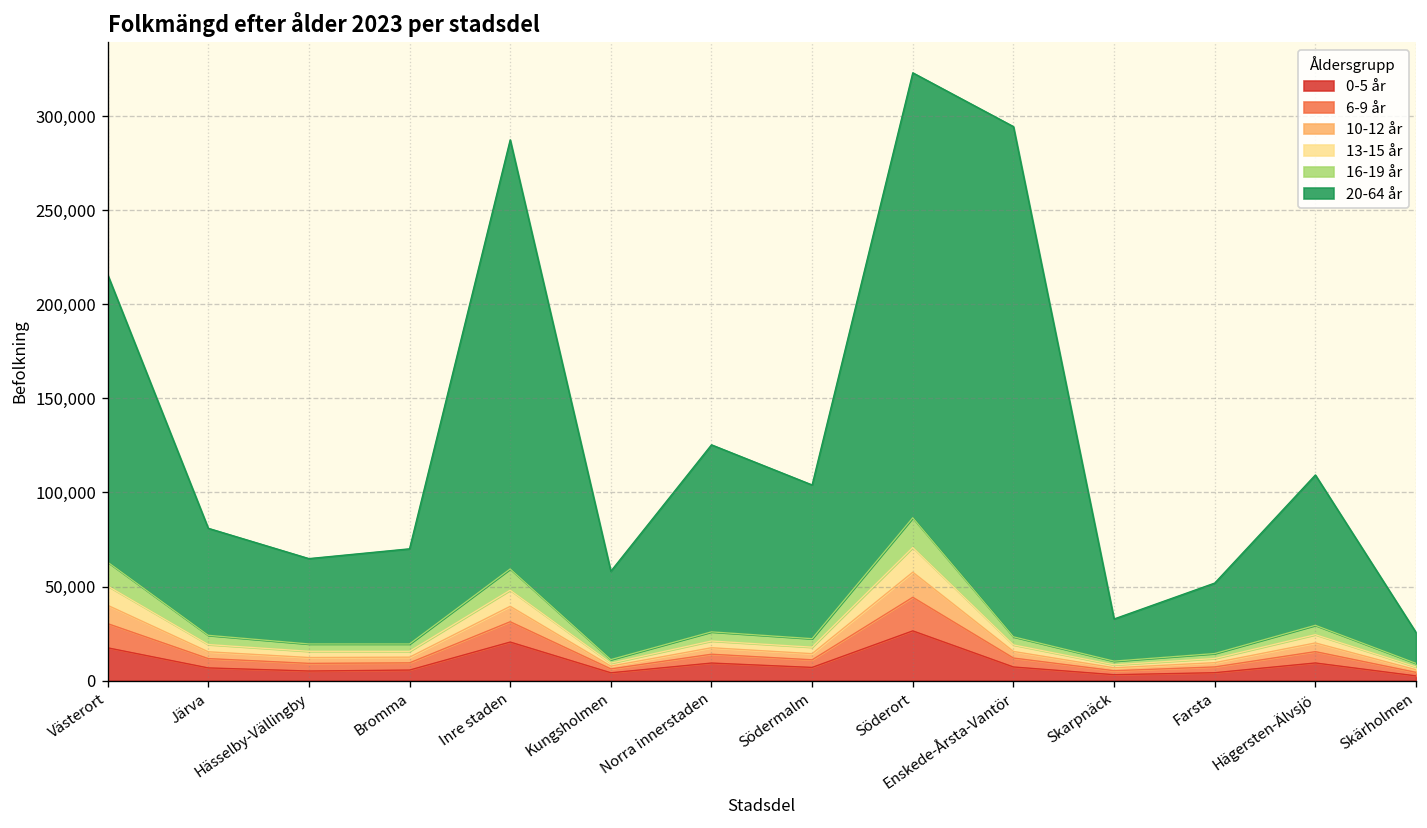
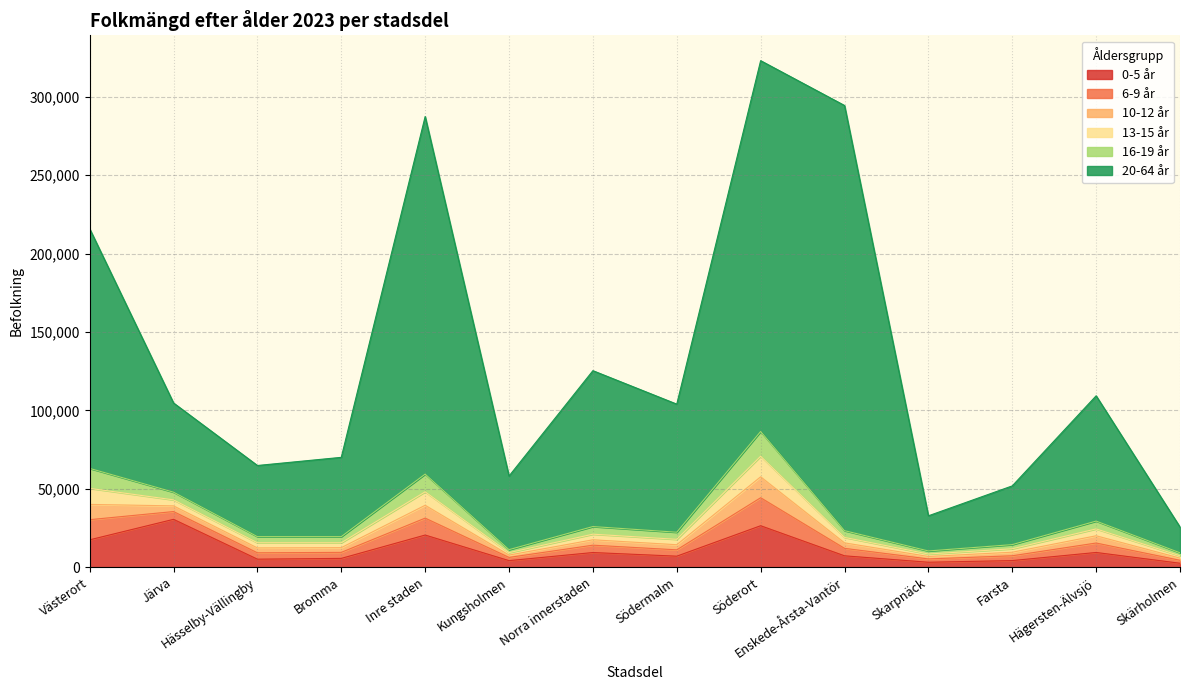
0-5 år, Järva: 7,000 -> 30,000
